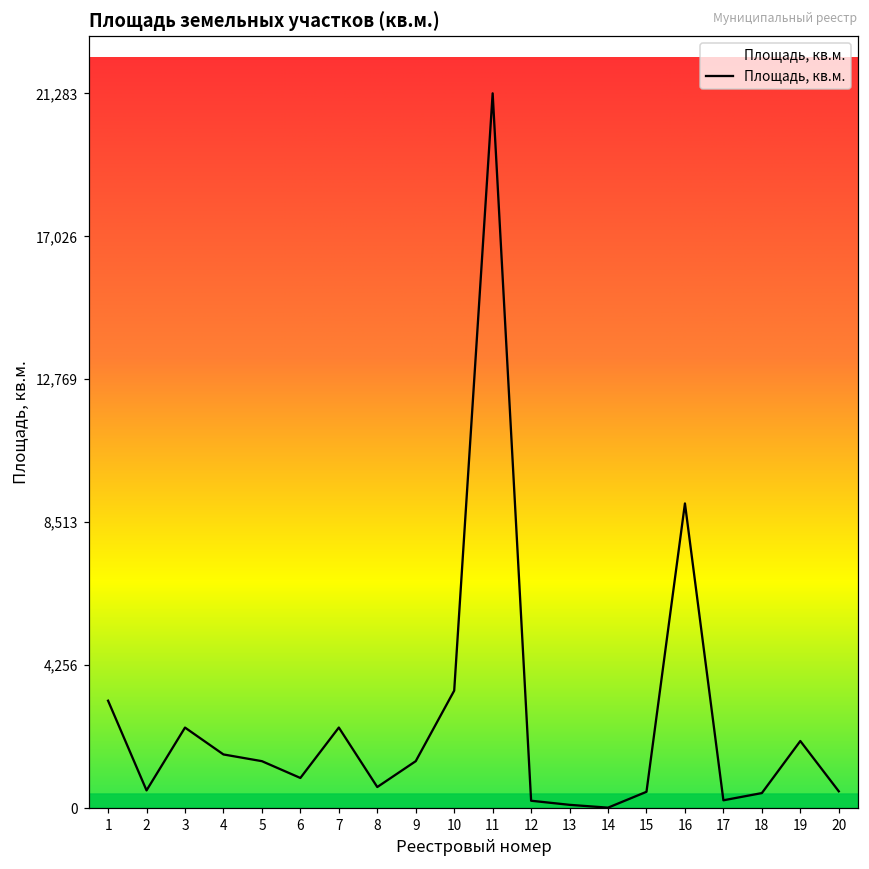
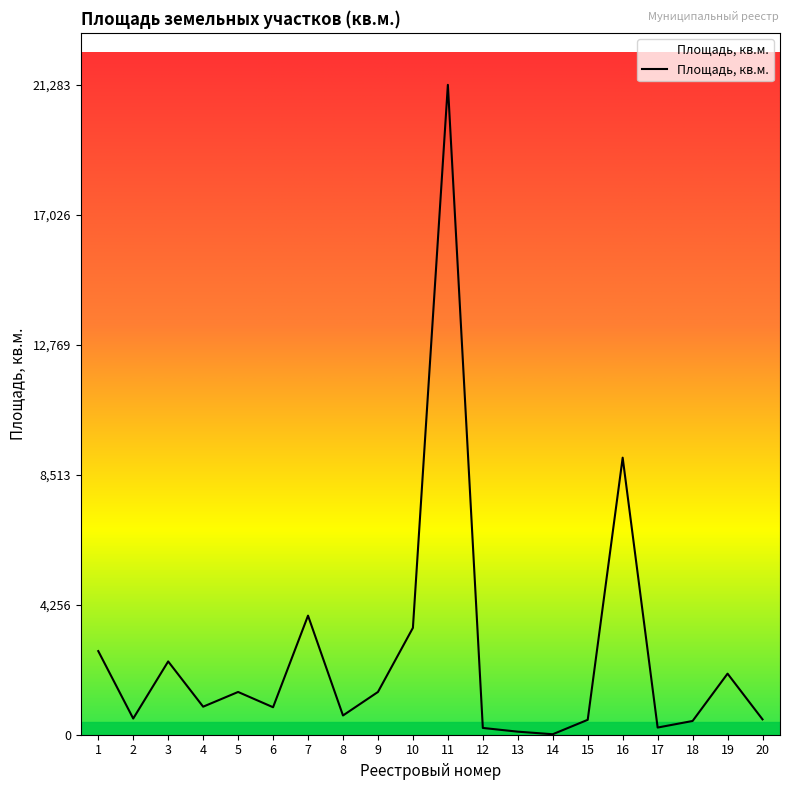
1: 3,200 -> 2,700
4: 1,600 -> 900
7: 2,400 -> 3,900
